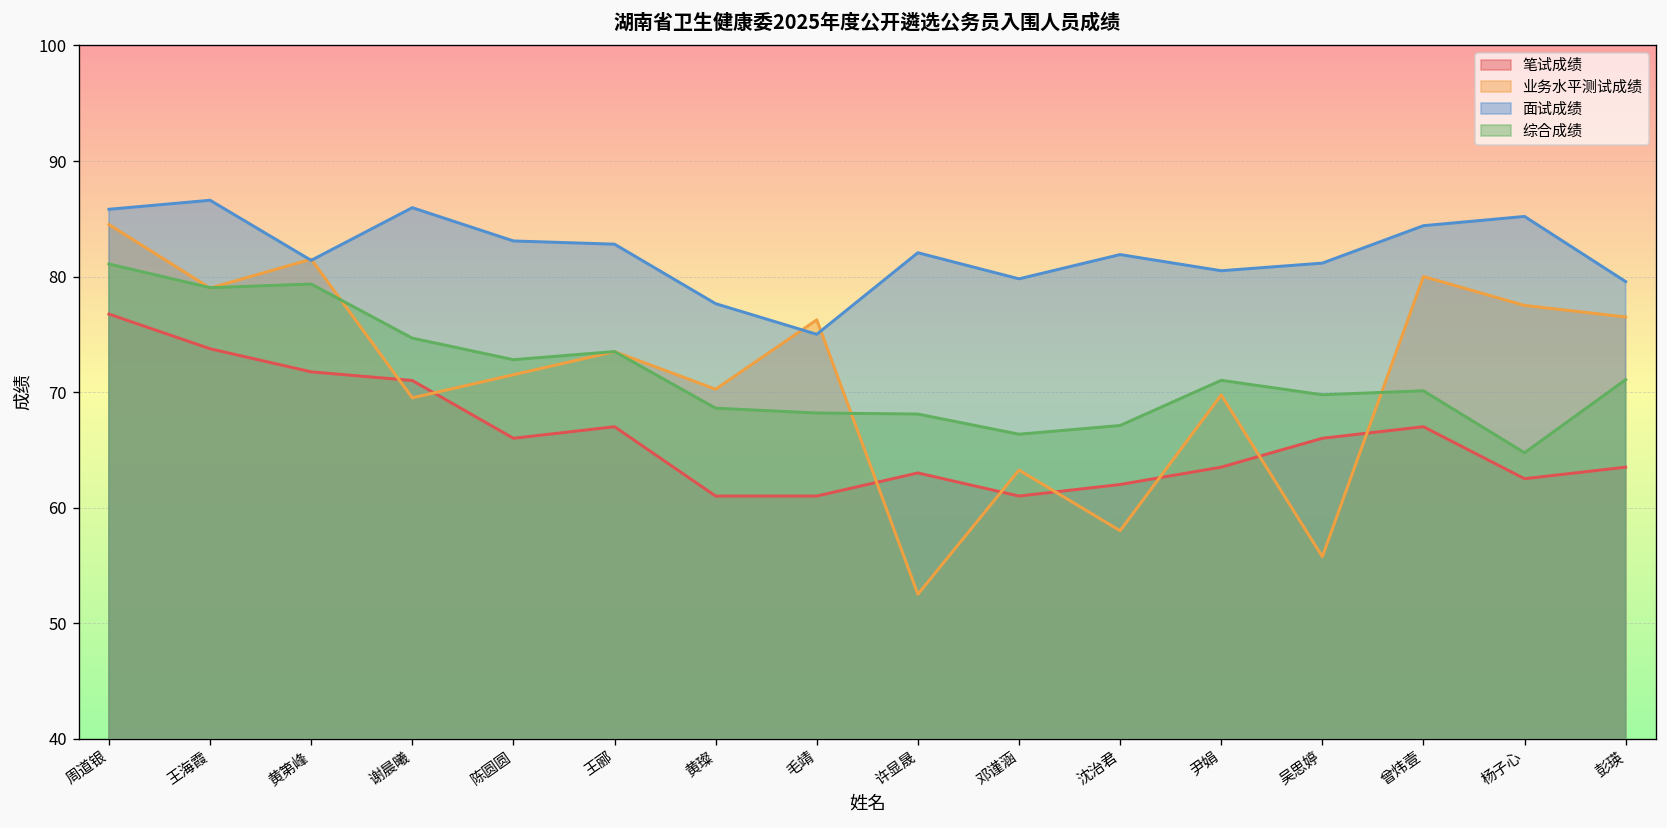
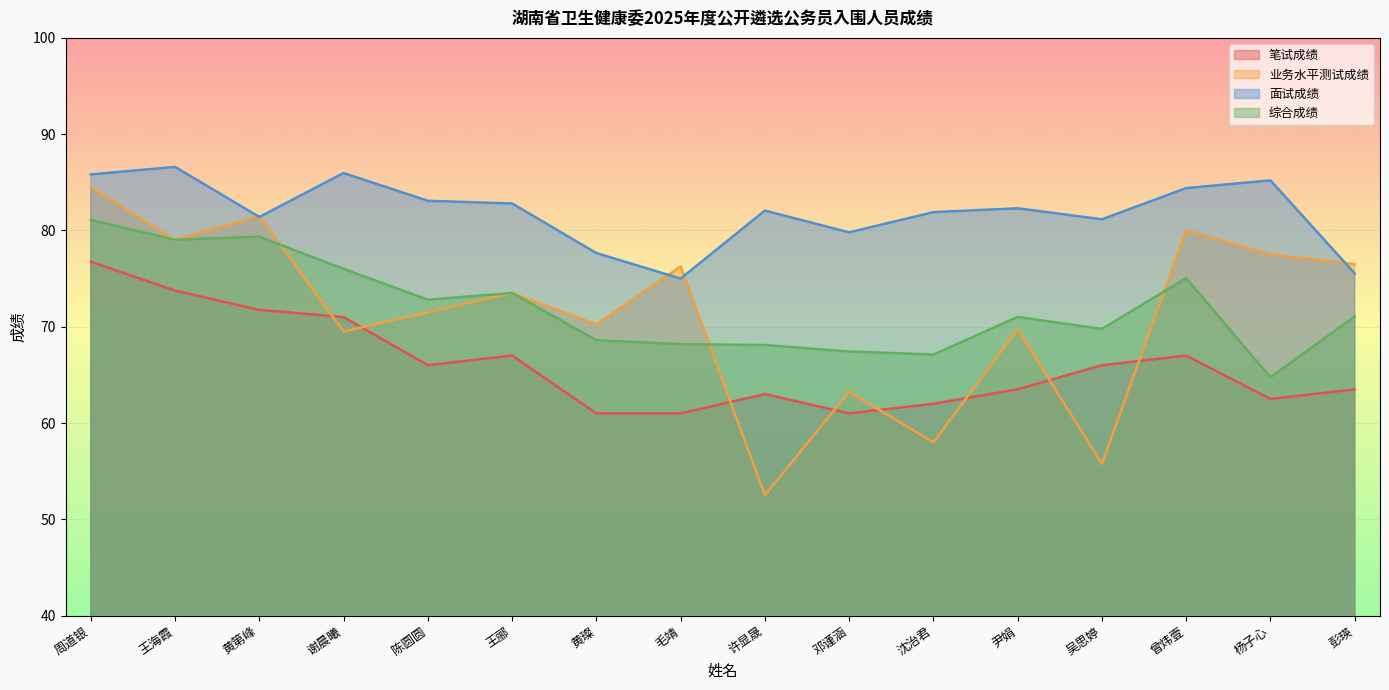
综合成绩, 谢晨曦: 75 -> 76
综合成绩, 邓谨涵: 66 -> 67
面试成绩, 尹娟: 81 -> 82
综合成绩, 曾炜壹: 70 -> 75
面试成绩, 彭瑛: 80 -> 76
